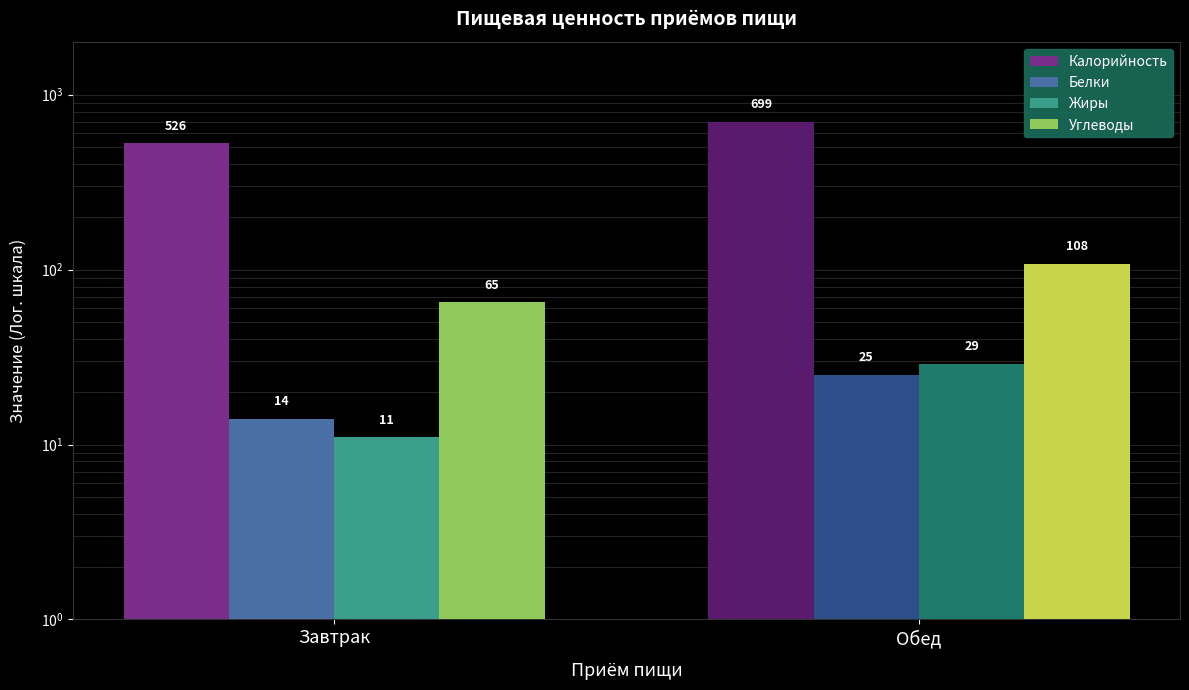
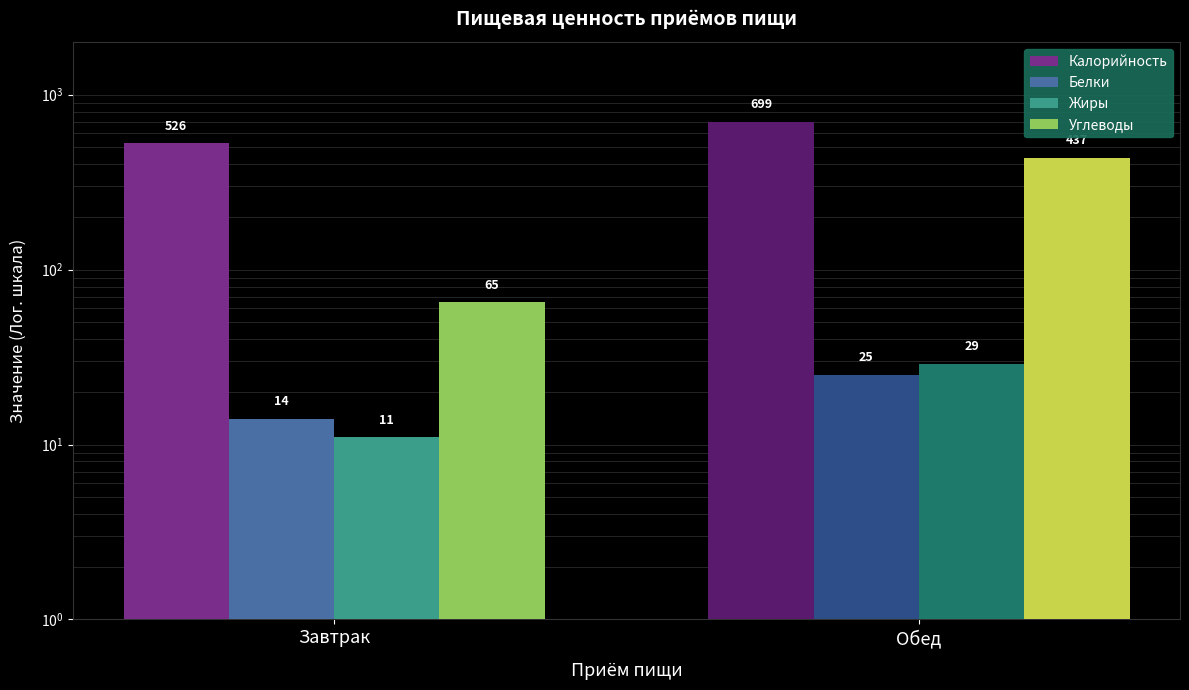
Углеводы, Обед: 110 -> 440
